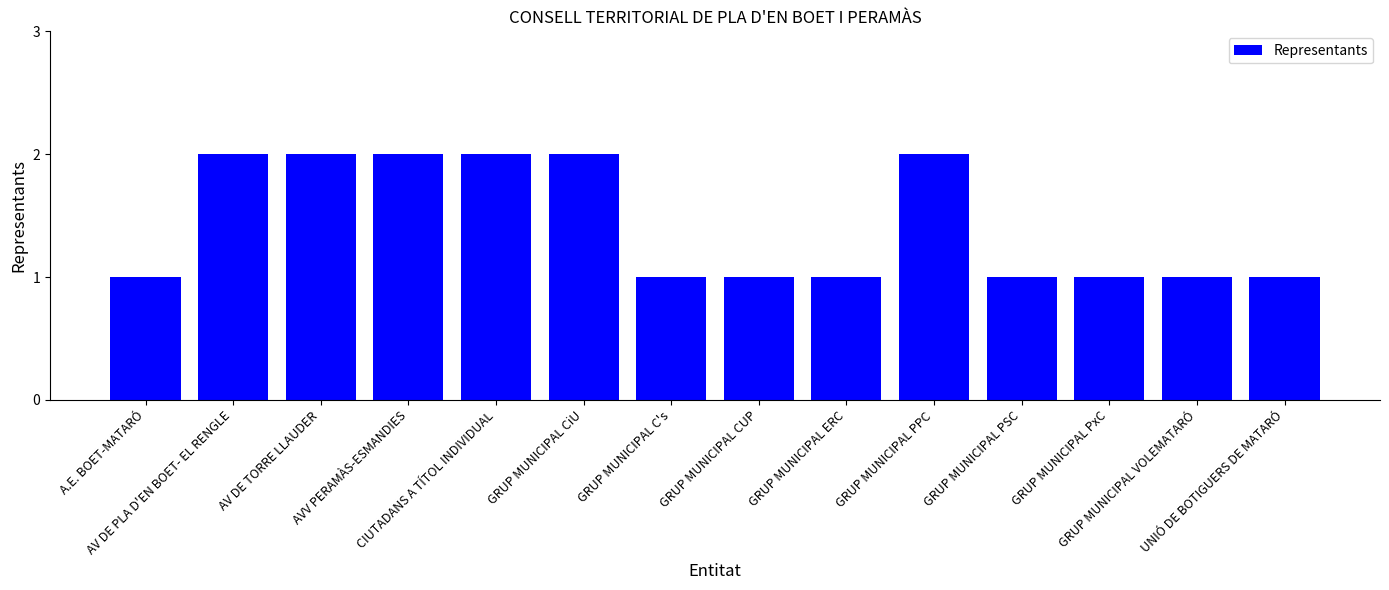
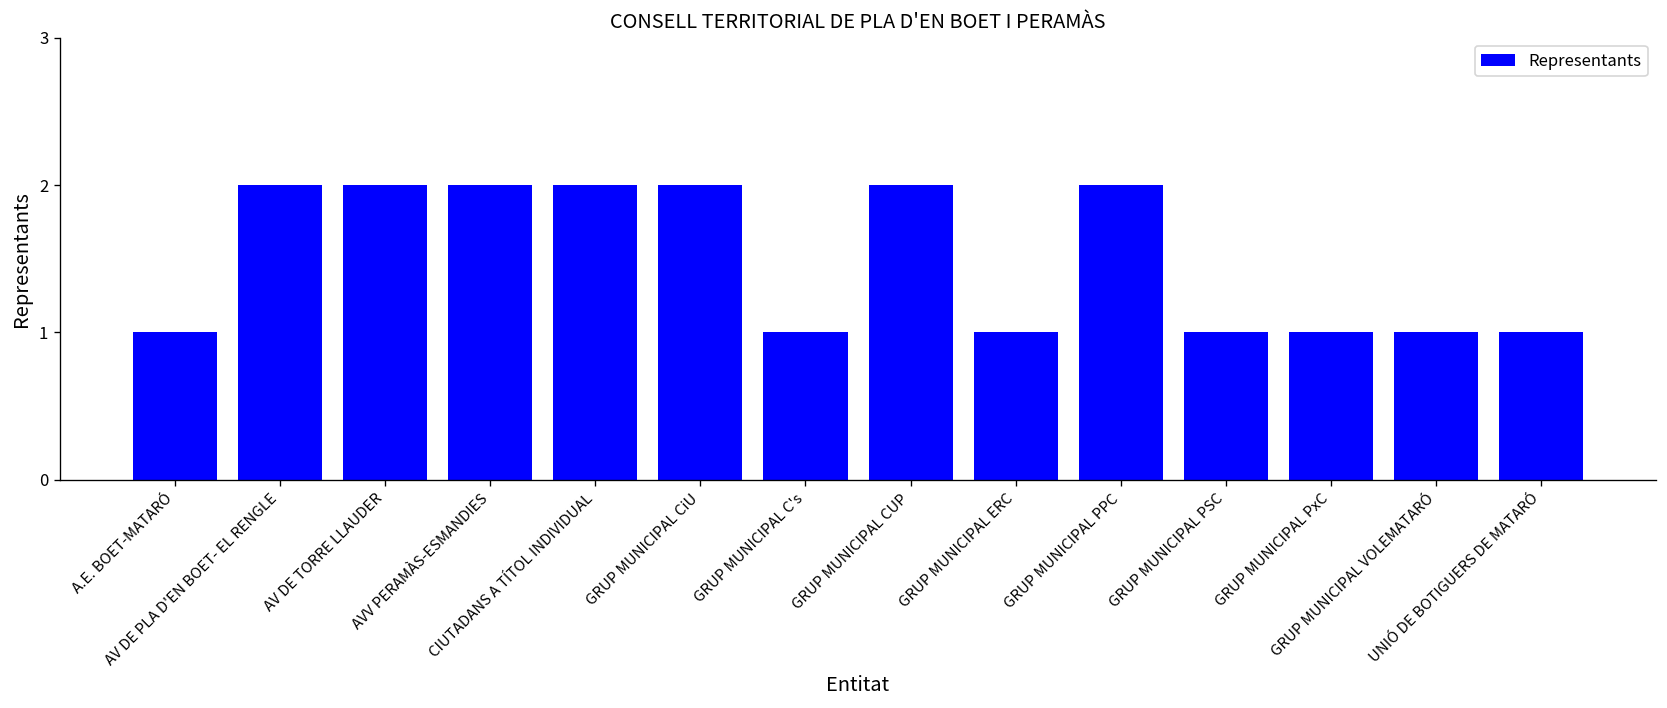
GRUP MUNICIPAL CUP: 1 -> 2
